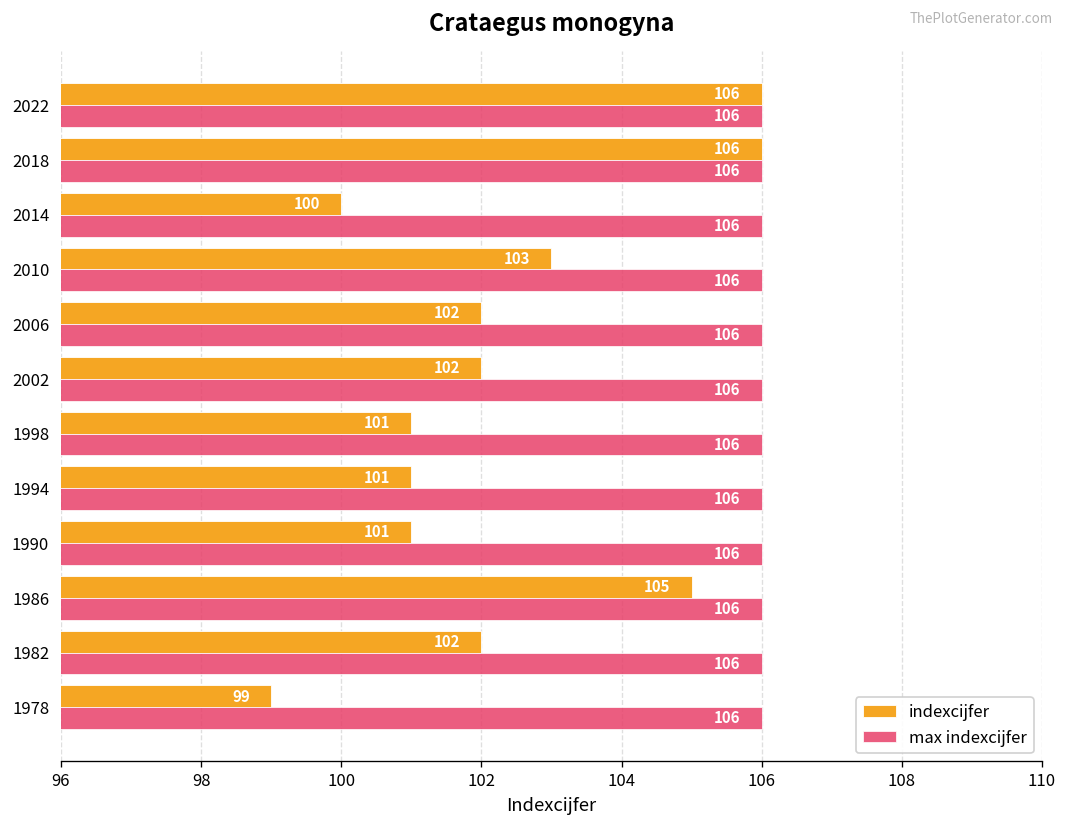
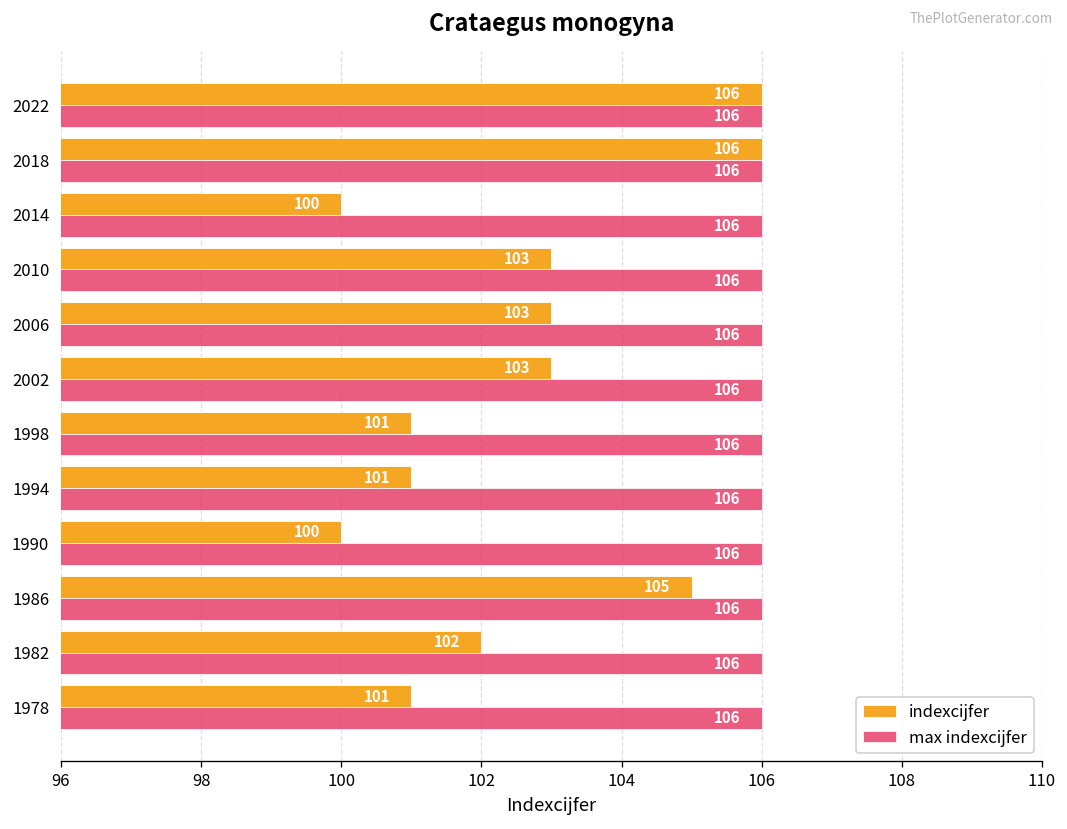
indexcijfer, 2006: 102 -> 103
indexcijfer, 2002: 102 -> 103
indexcijfer, 1990: 101 -> 100
indexcijfer, 1978: 99 -> 101
